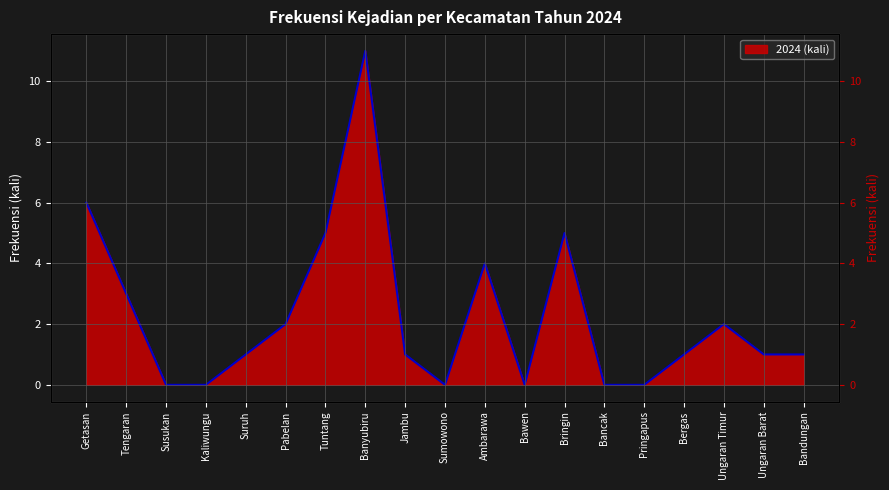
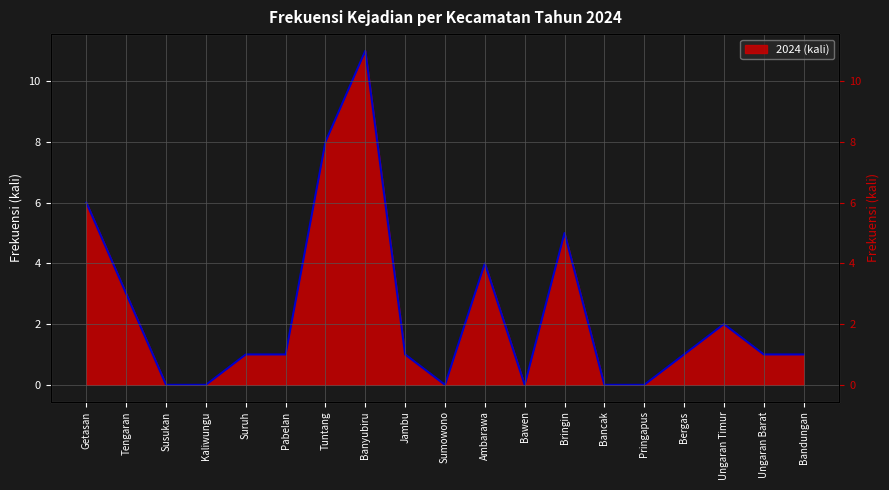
Pabelan: 2 -> 1
Tuntang: 5 -> 8
